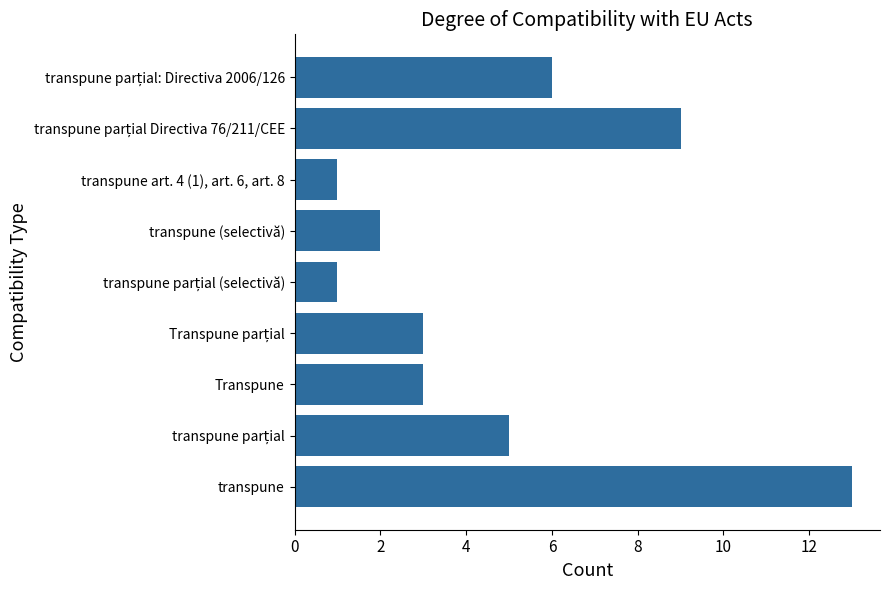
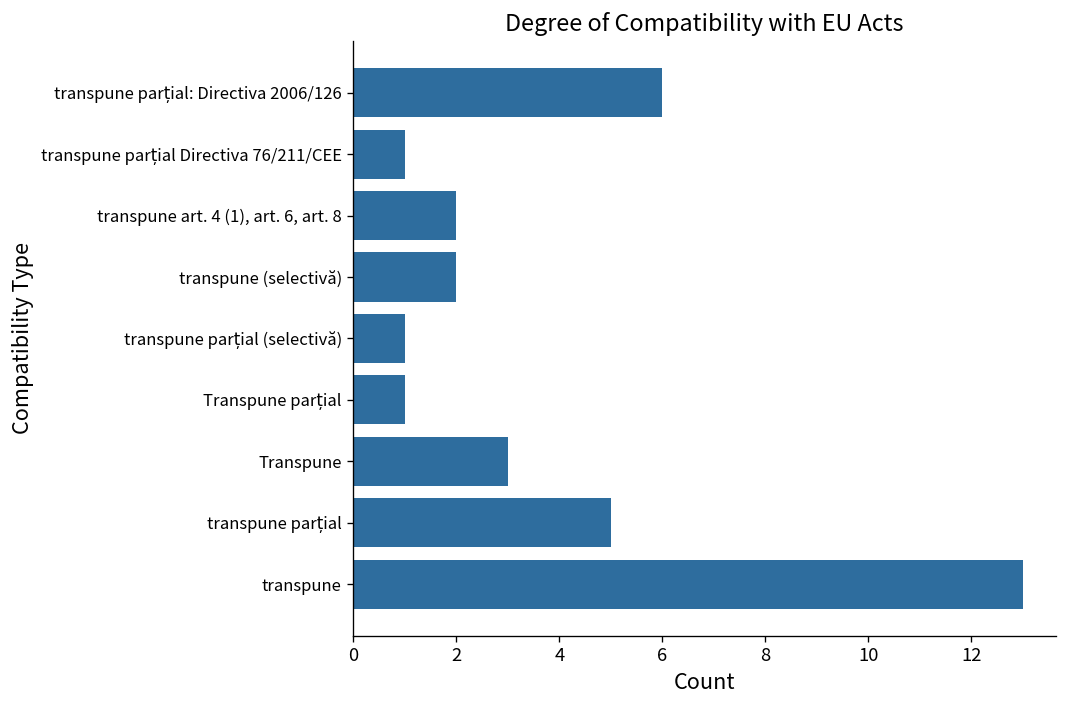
transpune parțial Directiva 76/211/CEE: 9 -> 1
transpune art. 4 (1), art. 6, art. 8: 1 -> 2
Transpune parțial: 3 -> 1
